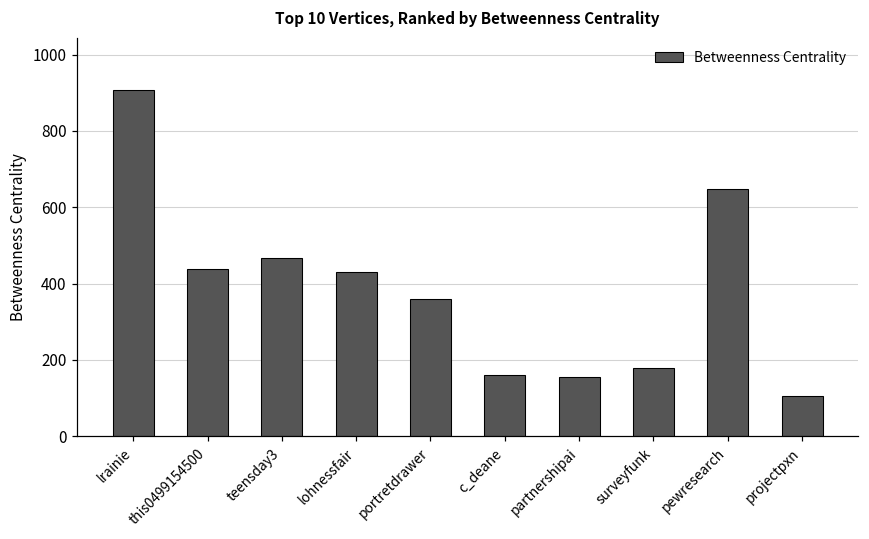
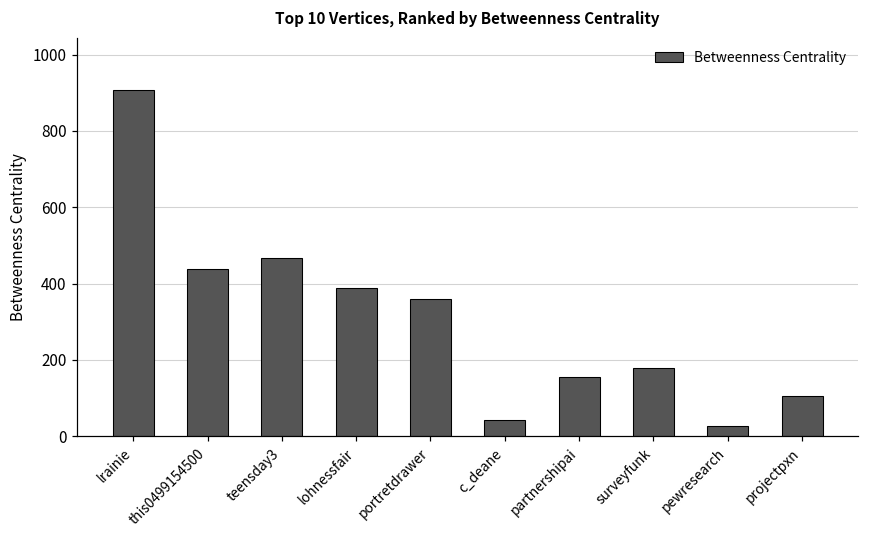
lohnessfair: 430 -> 390
c_deane: 160 -> 40
pewresearch: 650 -> 30
